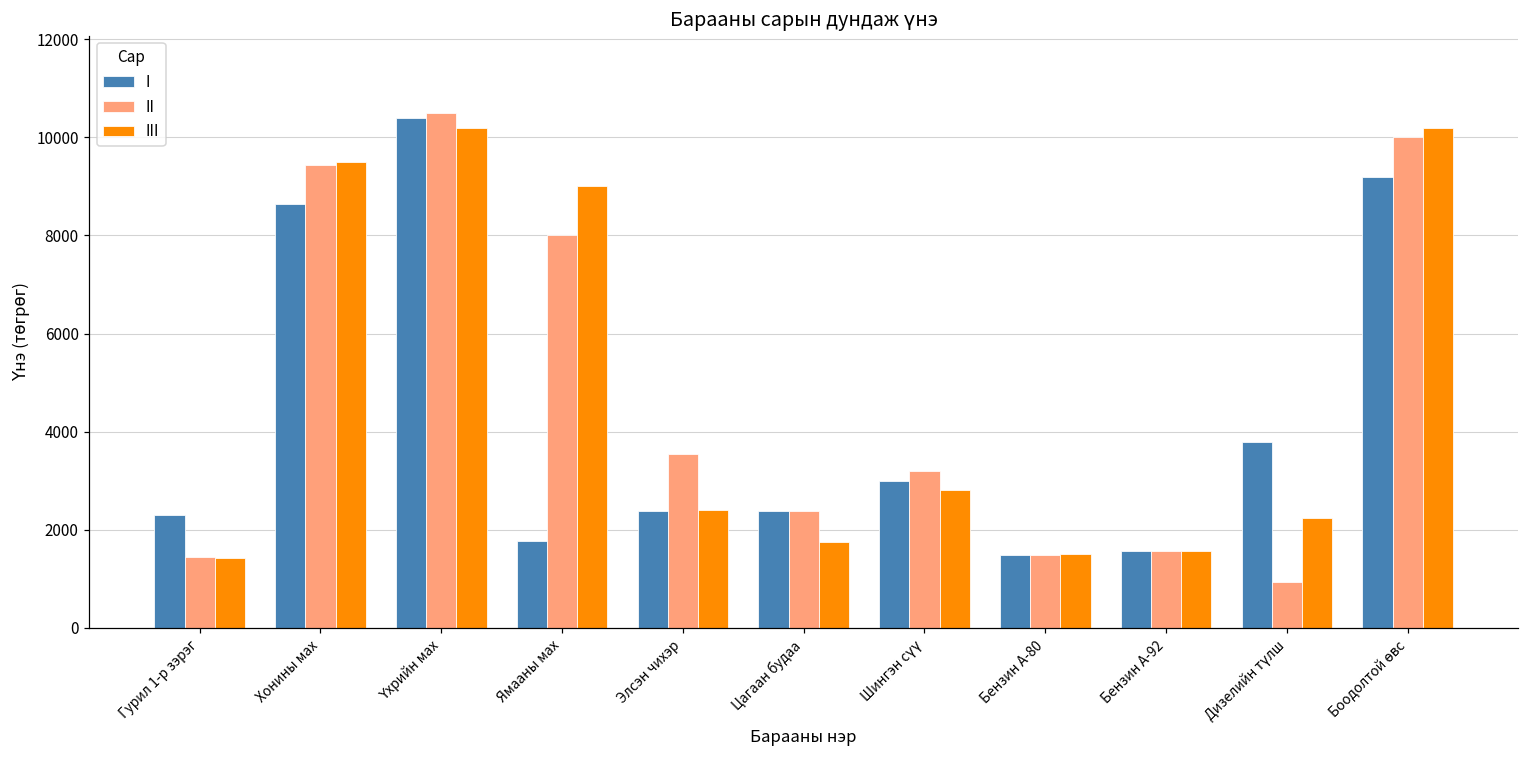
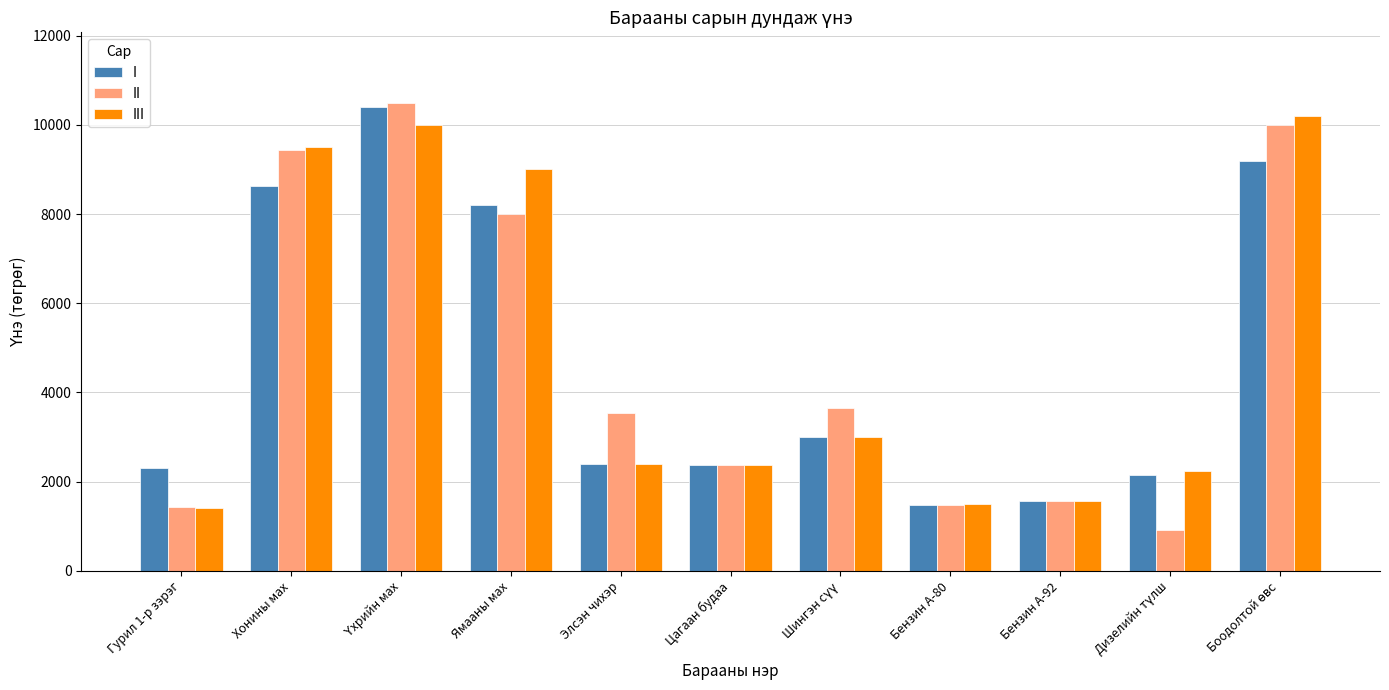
III, Үхрийн мах: 10200 -> 10000
I, Ямааны мах: 1800 -> 8200
III, Цагаан будаа: 1800 -> 2400
II, Шингэн сүү: 3200 -> 3600
III, Шингэн сүү: 2800 -> 3000
I, Дизелийн түлш: 3800 -> 2100
